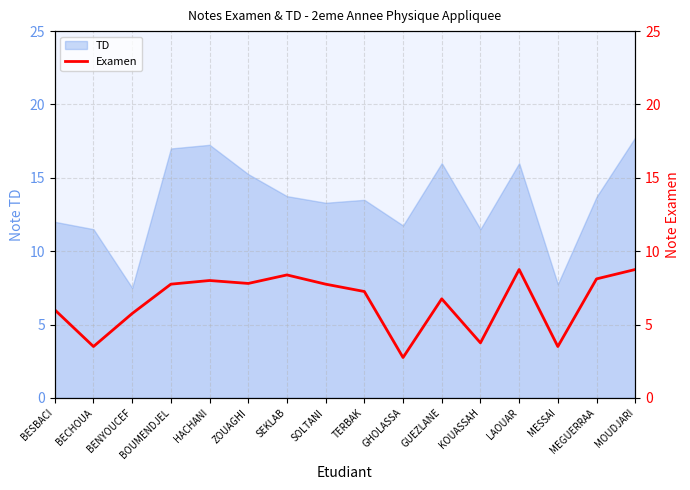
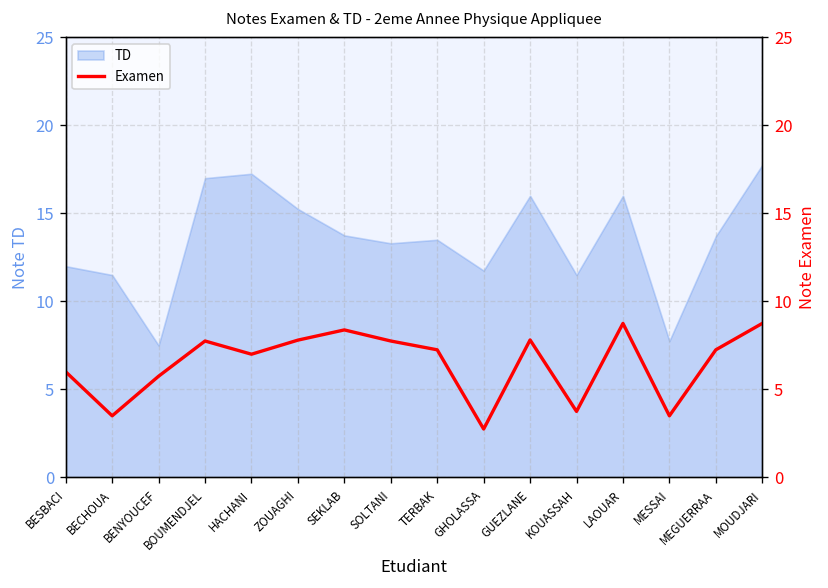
Examen, HACHANI: 8 -> 7
Examen, GUEZLANE: 6.8 -> 7.8
Examen, MEGUERRAA: 8.1 -> 7.3
